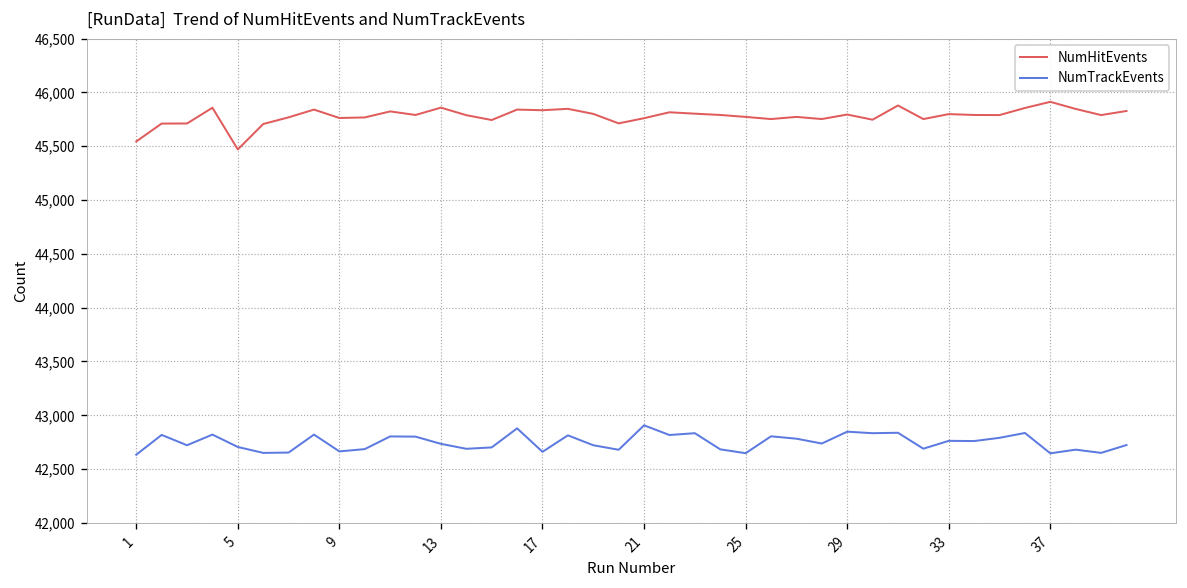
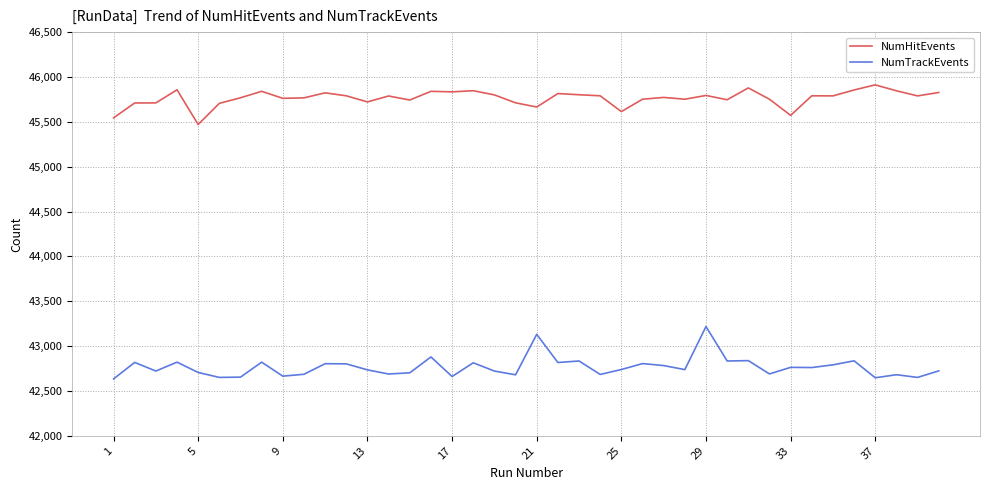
NumHitEvents, 13: 45,900 -> 45,700
NumHitEvents, 21: 45,800 -> 45,700
NumTrackEvents, 21: 42,900 -> 43,100
NumHitEvents, 25: 45,800 -> 45,600
NumTrackEvents, 25: 42,600 -> 42,700
NumTrackEvents, 29: 42,800 -> 43,200
NumHitEvents, 33: 45,800 -> 45,600
